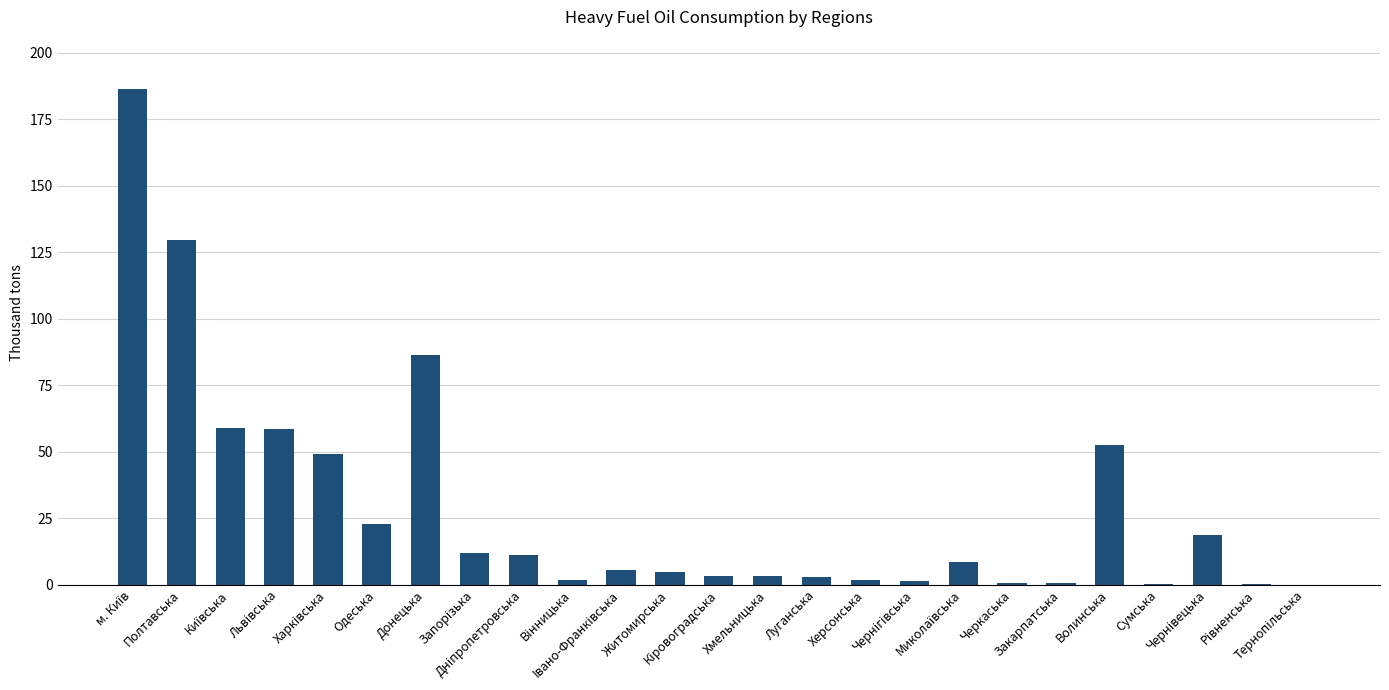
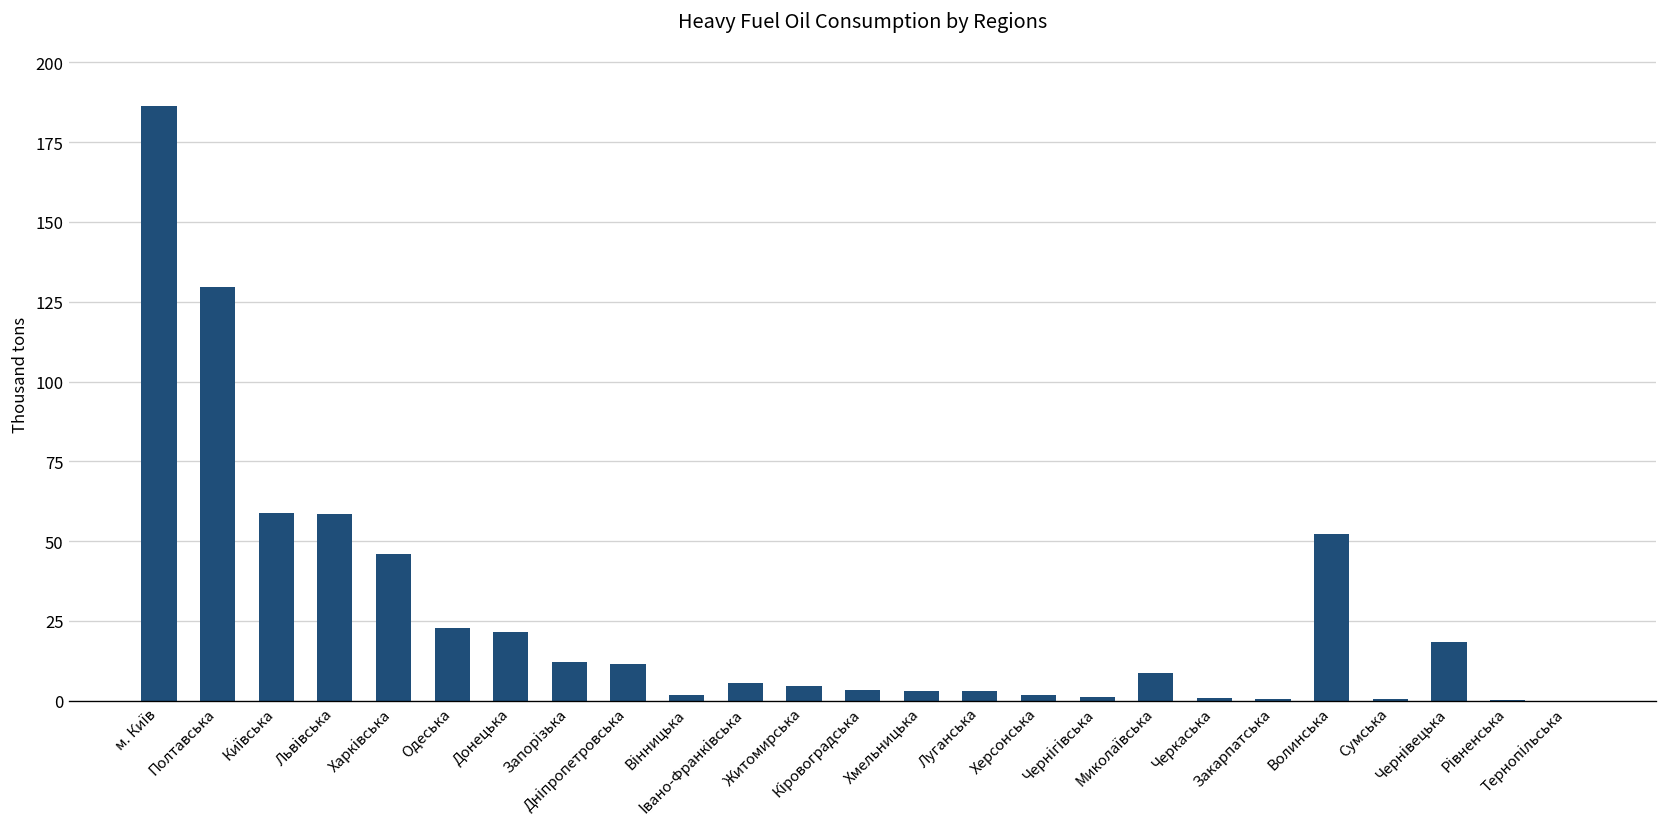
Харківська: 49 -> 46
Донецька: 86 -> 22
